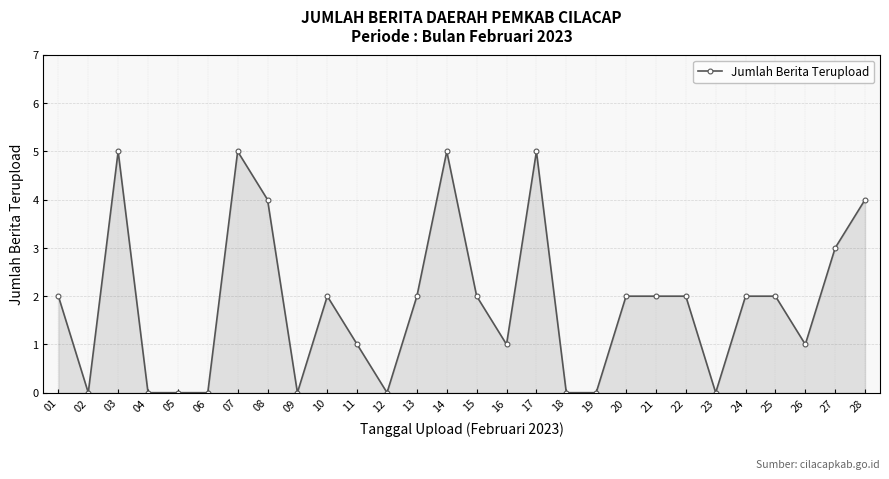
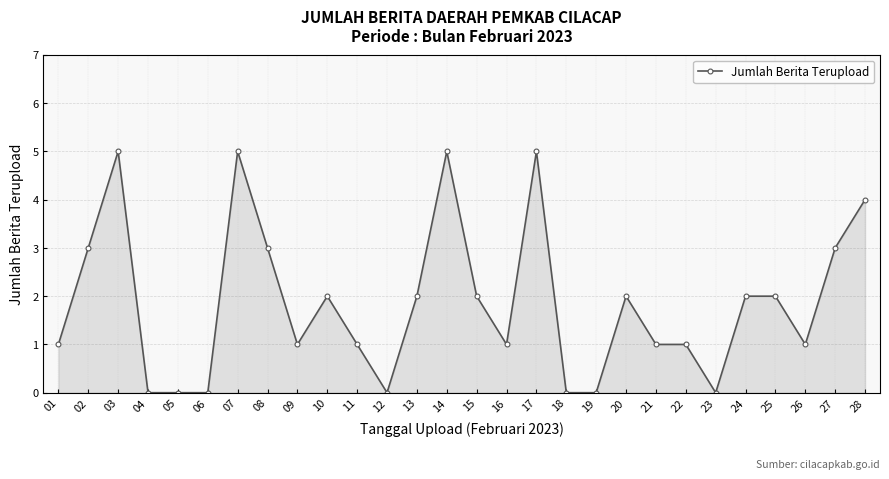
01: 2 -> 1
02: 0 -> 3
08: 4 -> 3
09: 0 -> 1
21: 2 -> 1
22: 2 -> 1
